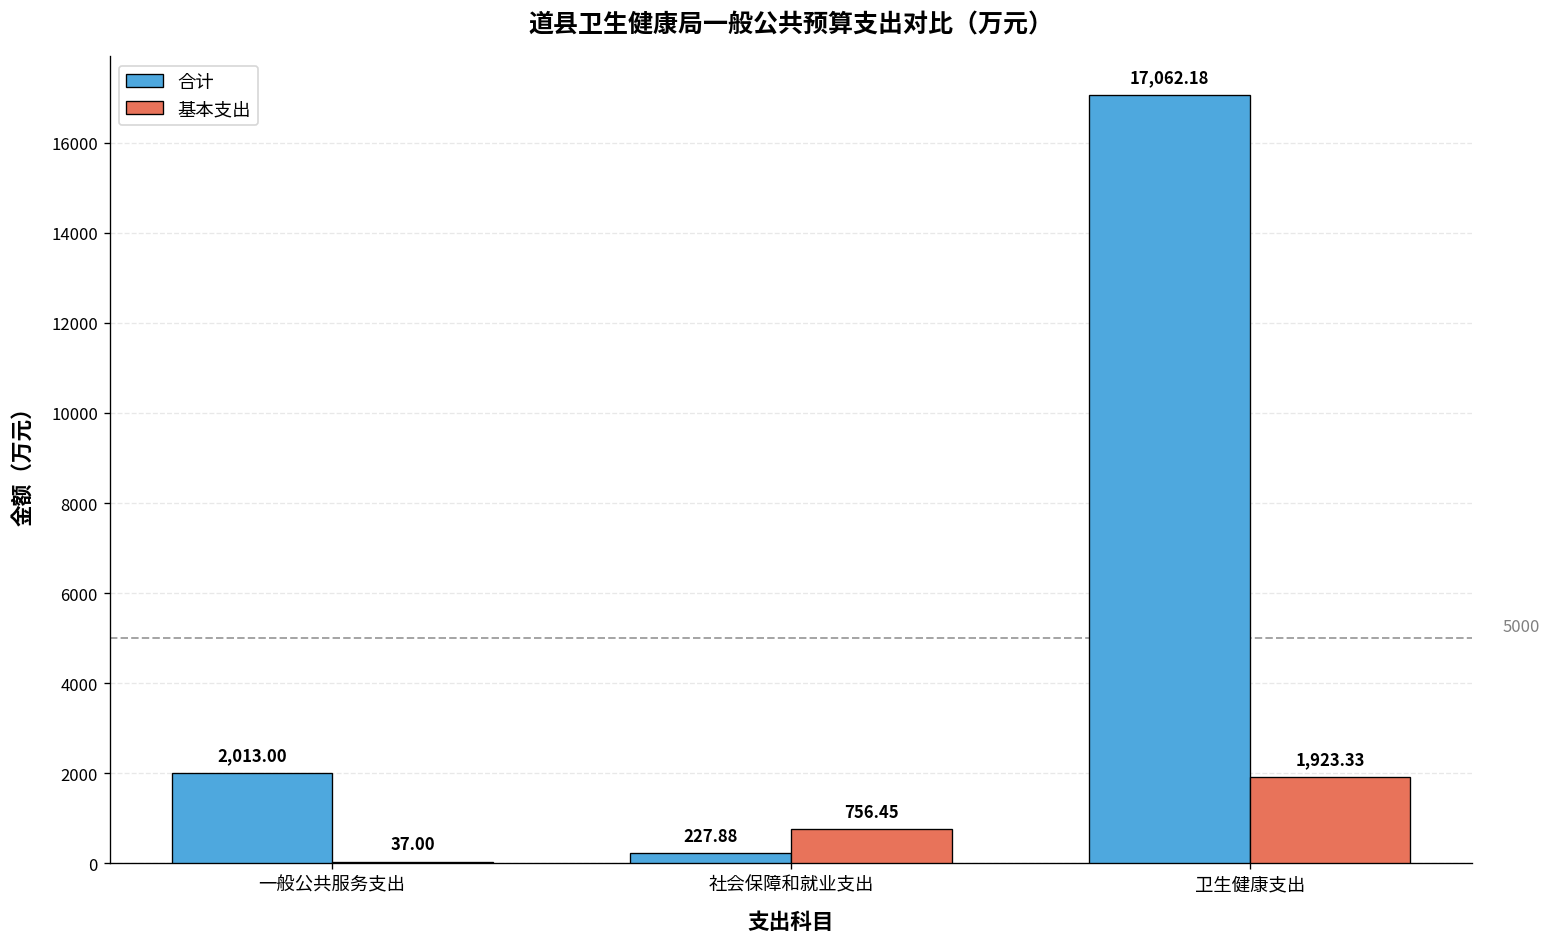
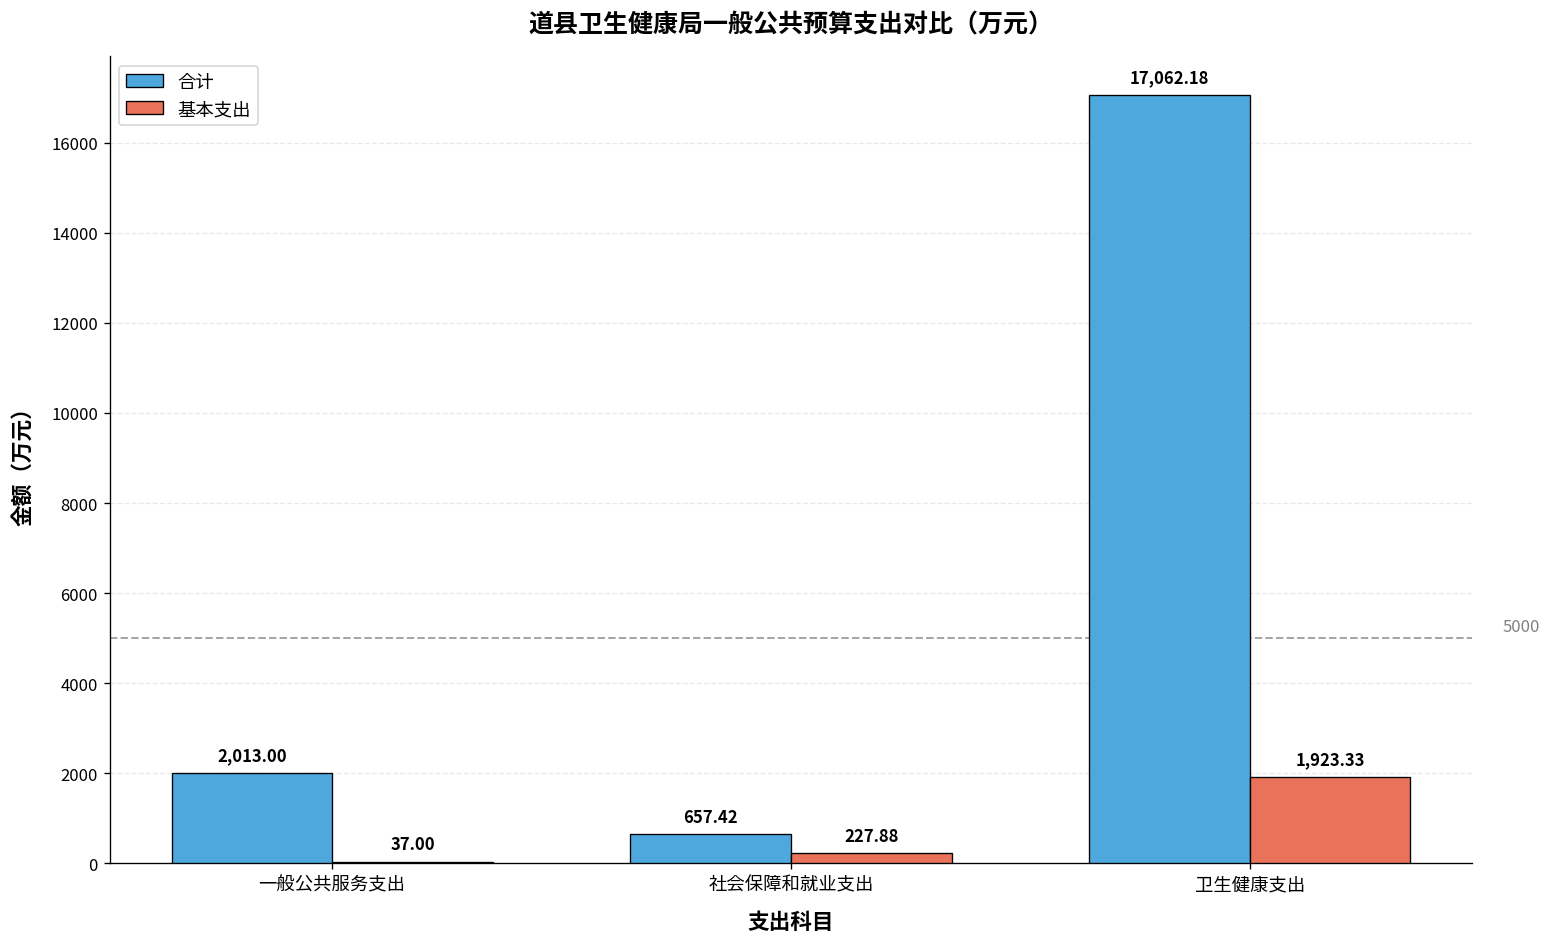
合计, 社会保障和就业支出: 227.88 -> 657.42
基本支出, 社会保障和就业支出: 756.45 -> 227.88
